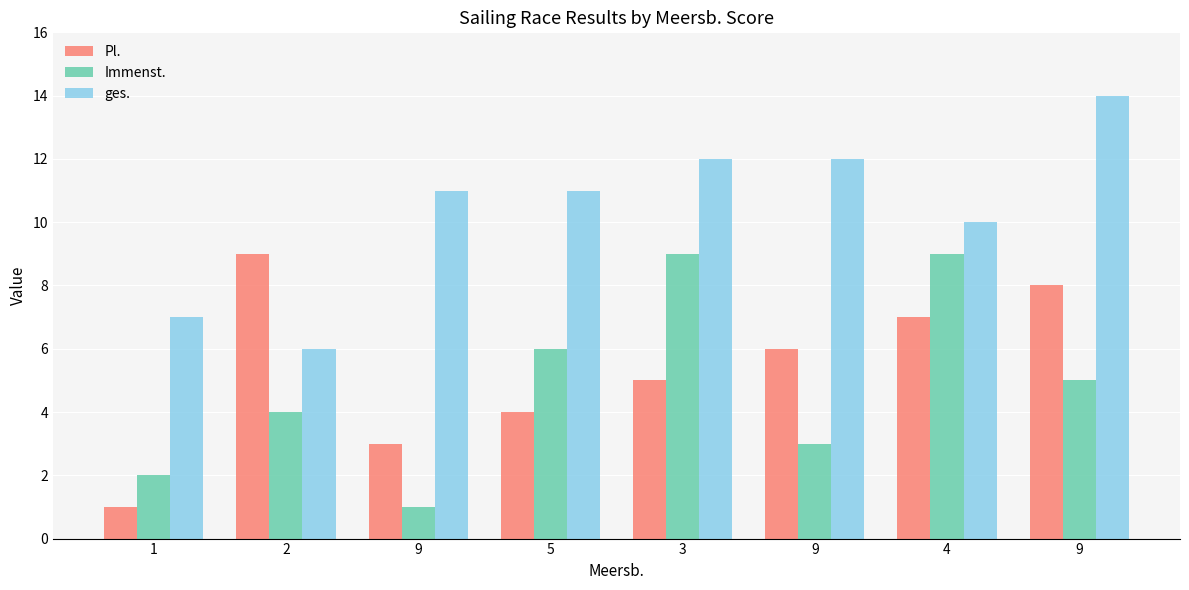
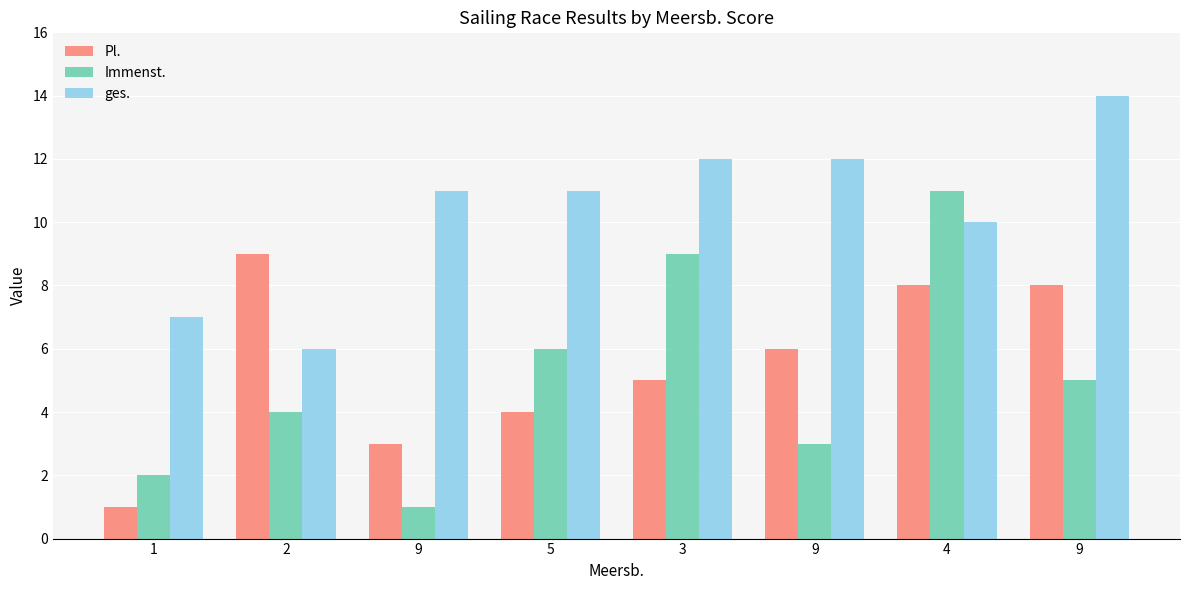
Pl., 4: 7 -> 8
Immenst., 4: 9 -> 11
